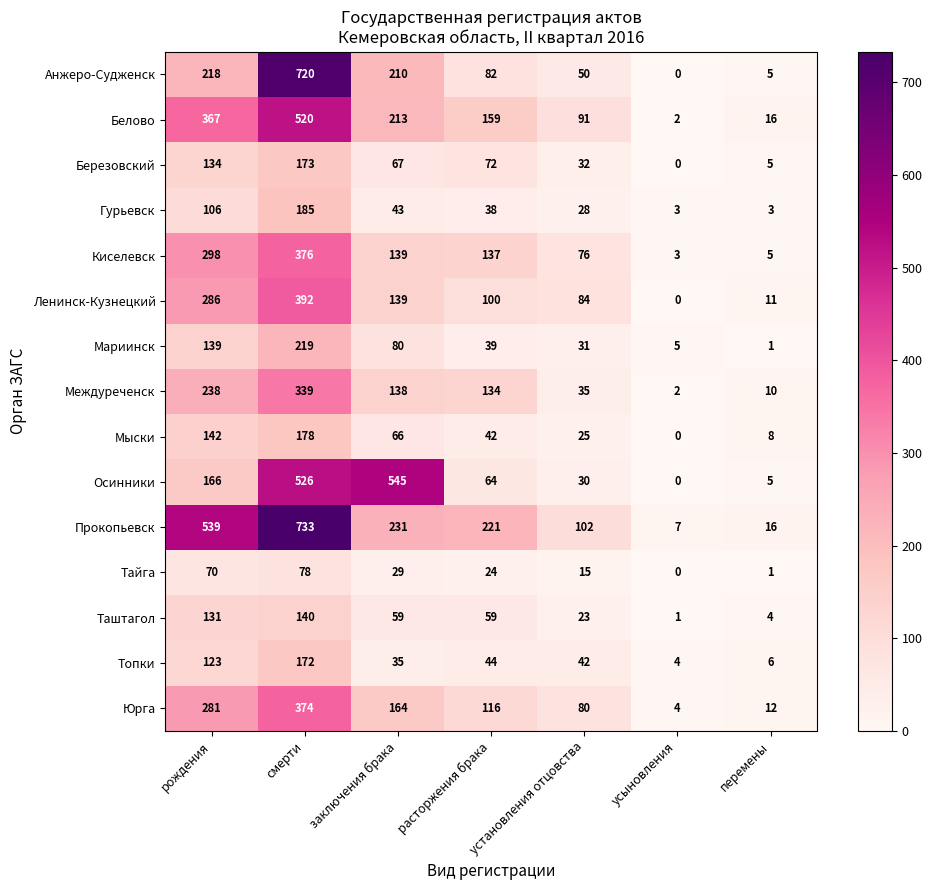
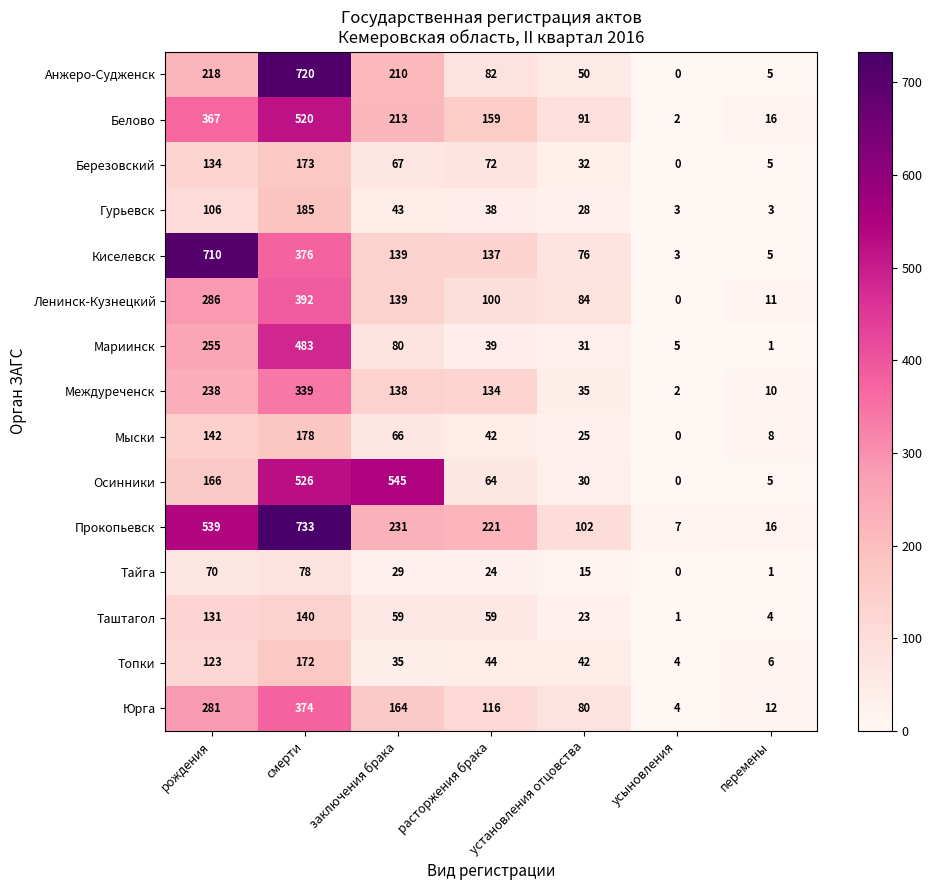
Киселевск, рождения: 298 -> 710
Мариинск, рождения: 139 -> 255
Мариинск, смерти: 219 -> 483
